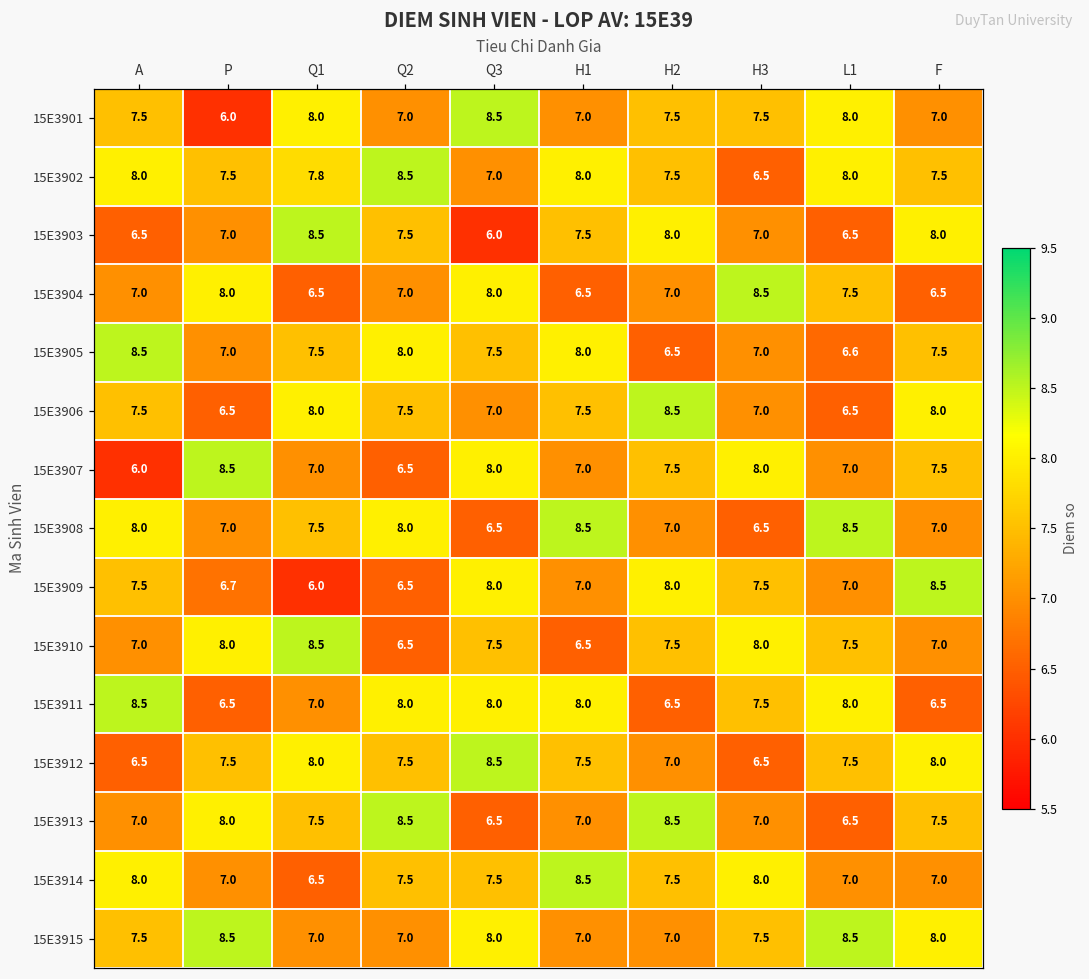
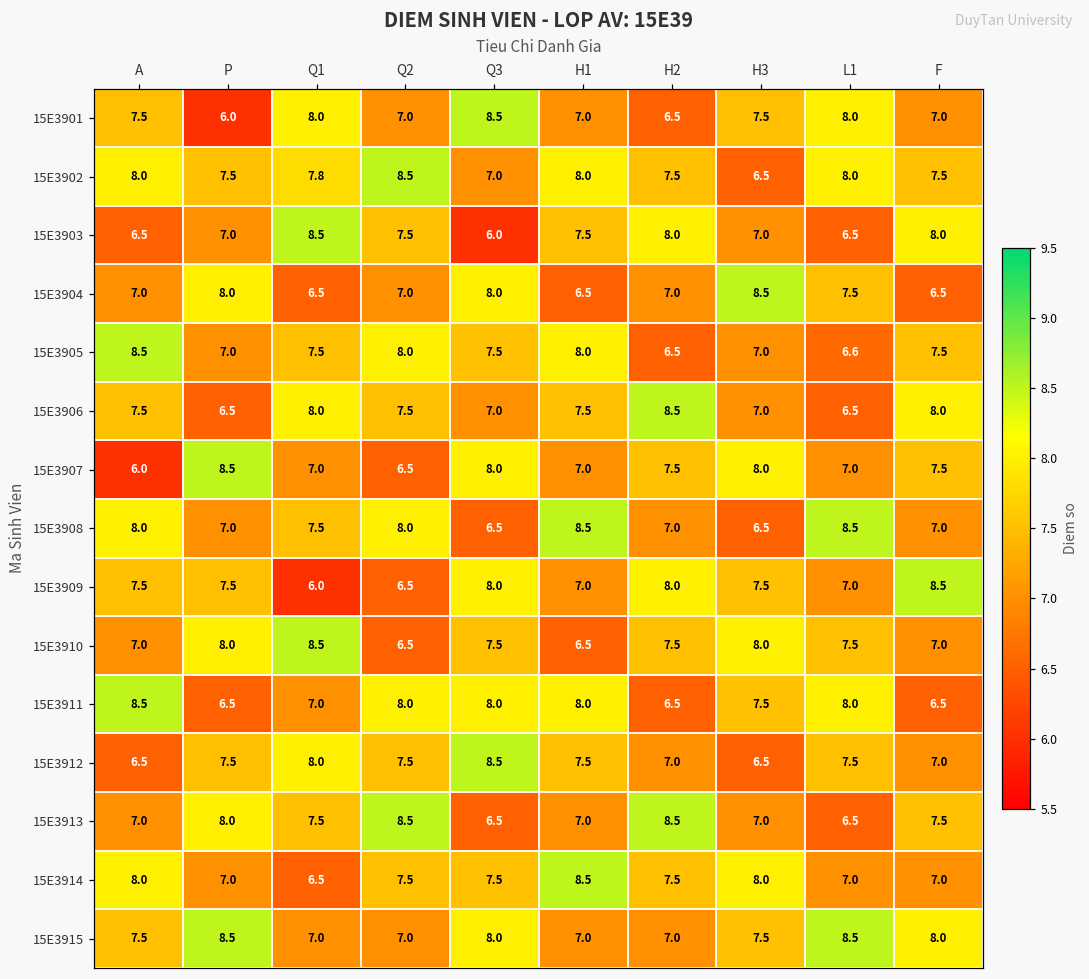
15E3901, H2: 7.5 -> 6.5
15E3909, P: 6.7 -> 7.5
15E3912, F: 8.0 -> 7.0
